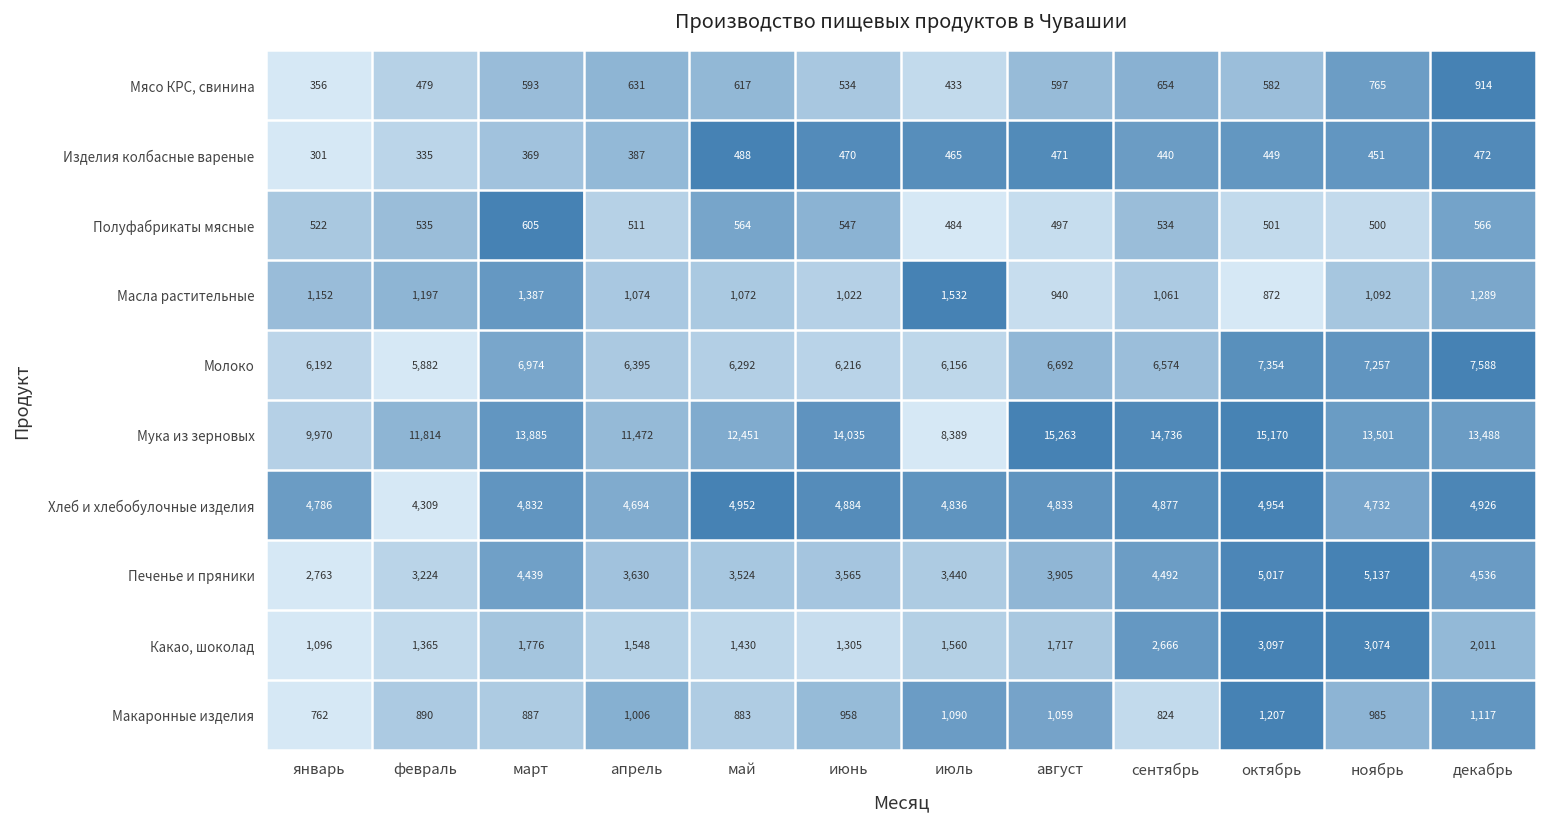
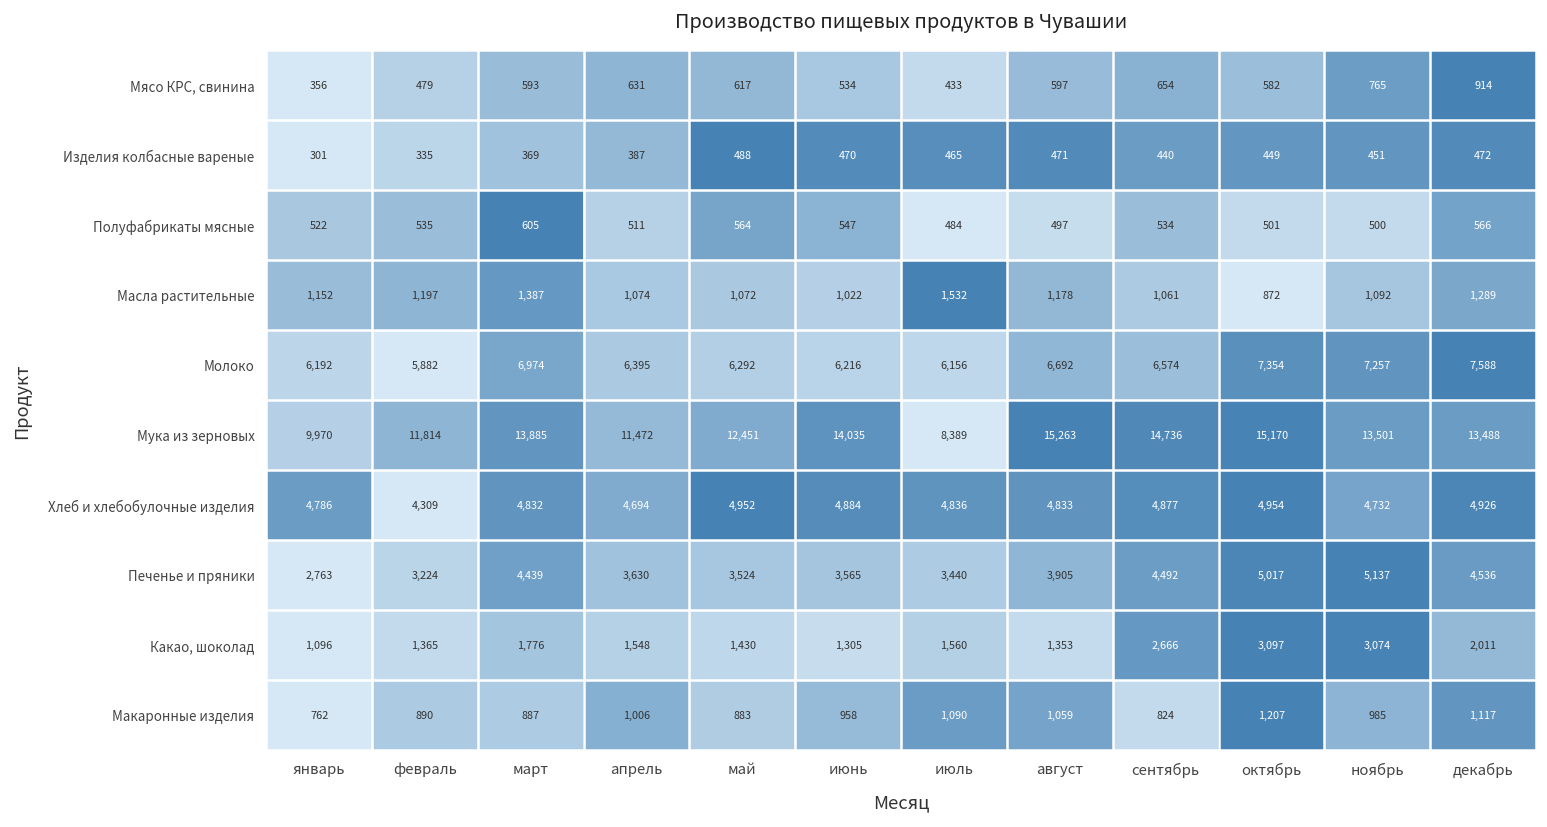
Масла растительные, август: 940 -> 1,178
Какао, шоколад, август: 1,717 -> 1,353
